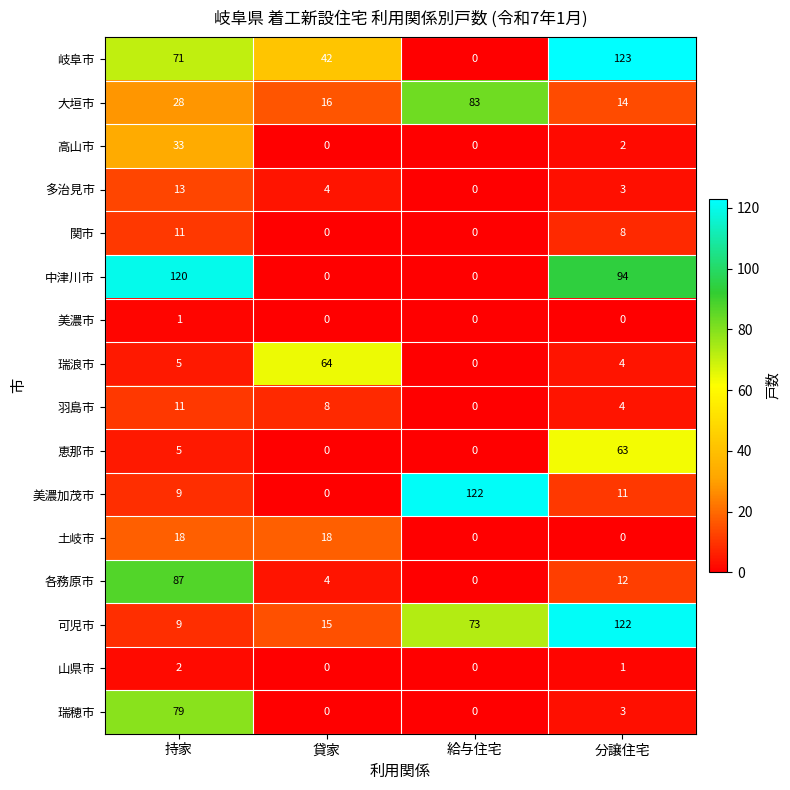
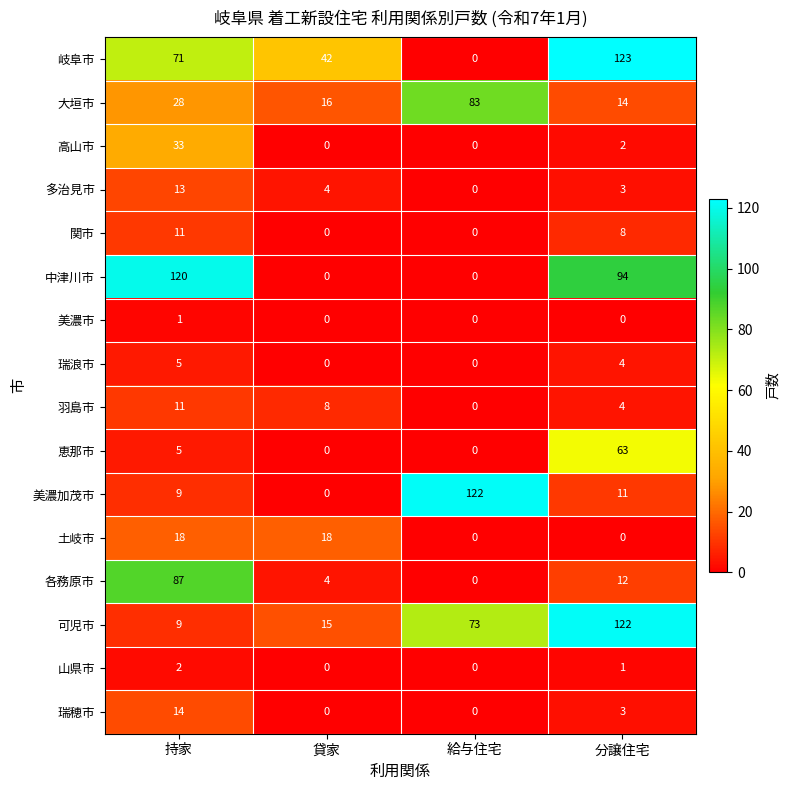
瑞浪市, 貸家: 64 -> 0
瑞穂市, 持家: 79 -> 14
